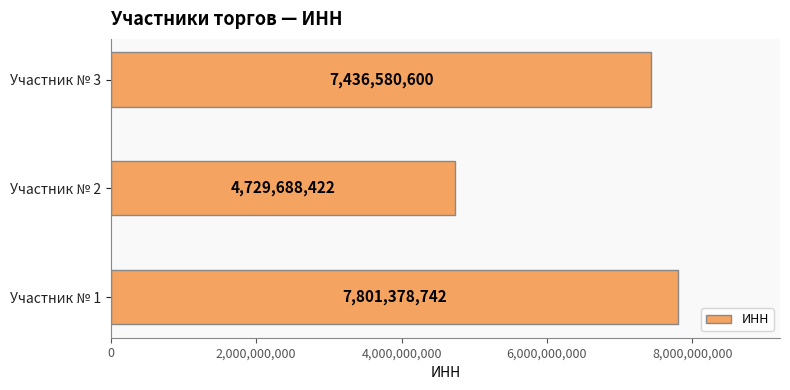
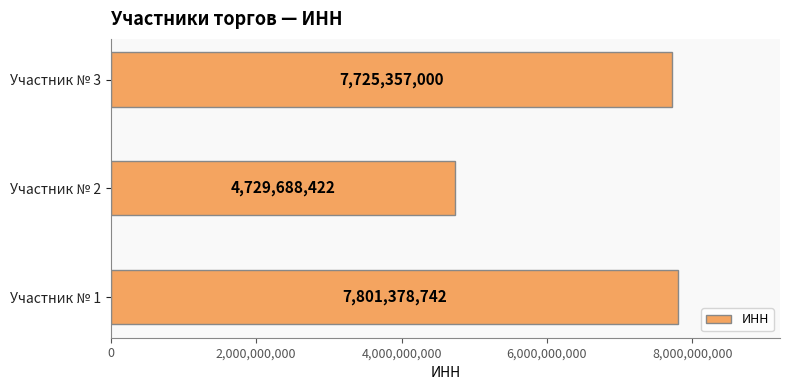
Участник № 3: 7,436,580,600 -> 7,725,357,000
